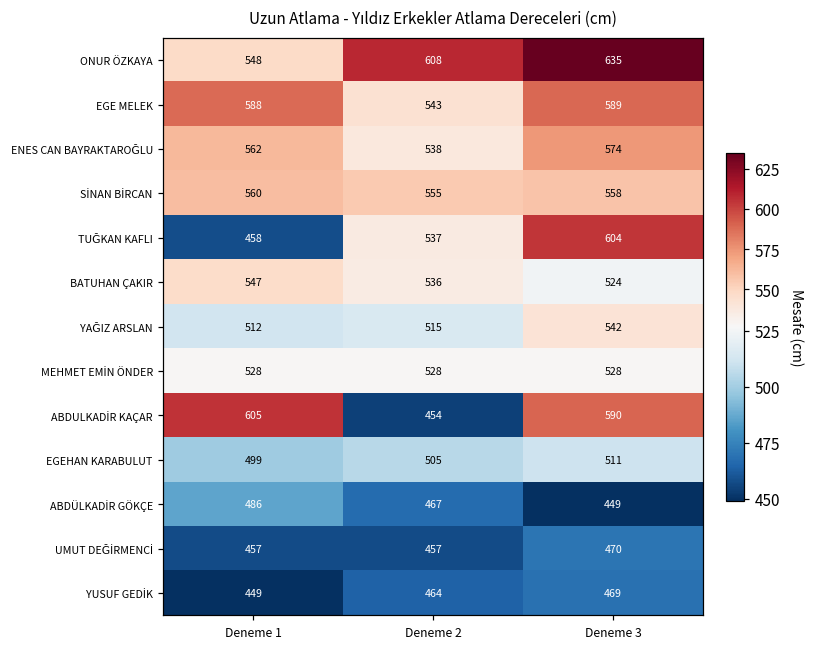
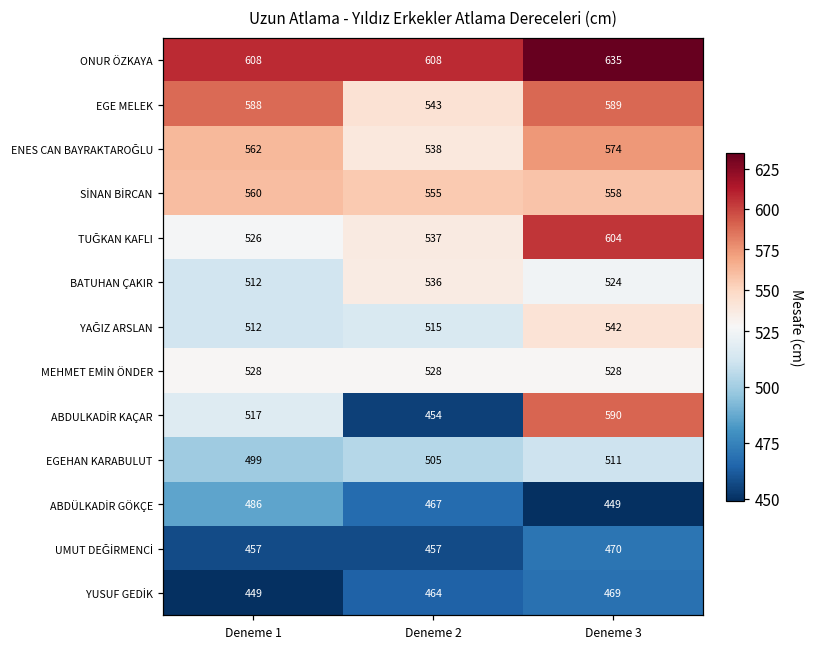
ONUR ÖZKAYA, Deneme 1: 548 -> 608
TUĞKAN KAFLI, Deneme 1: 458 -> 526
BATUHAN ÇAKIR, Deneme 1: 547 -> 512
ABDULKADİR KAÇAR, Deneme 1: 605 -> 517
